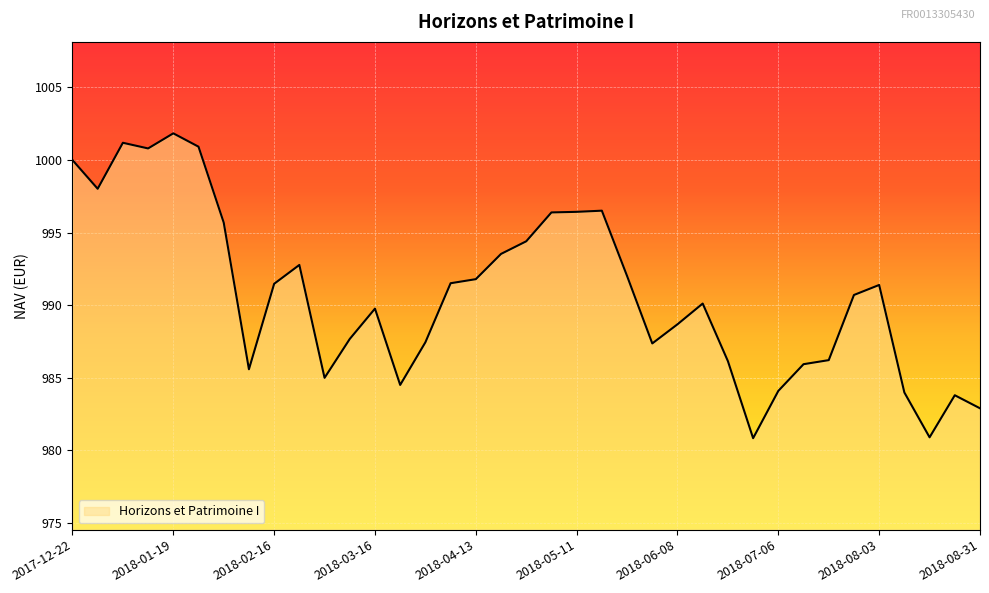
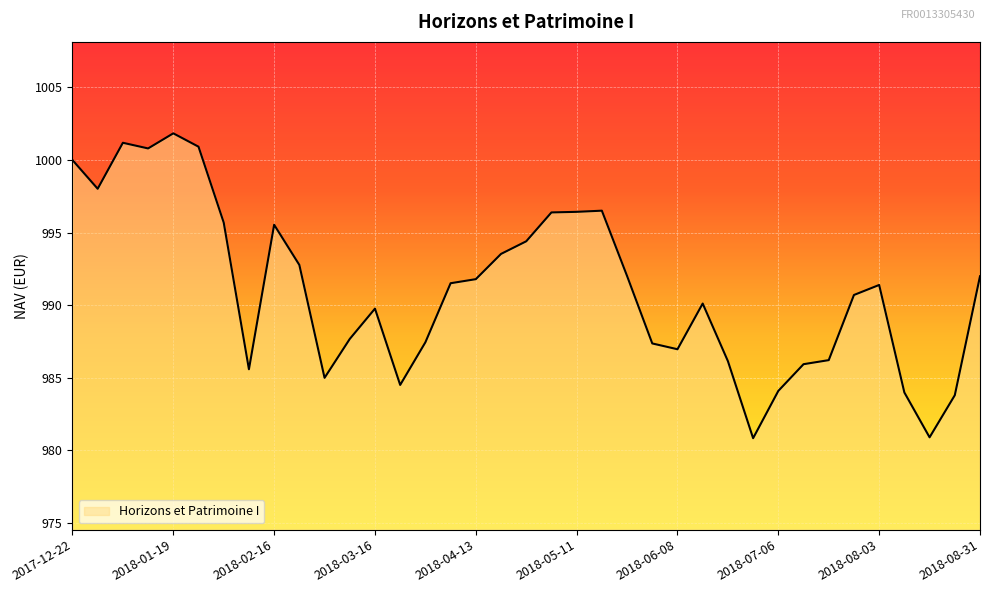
2018-02-16: 991.5 -> 995.5
2018-06-08: 988.7 -> 987.0
2018-08-31: 982.9 -> 992.0
